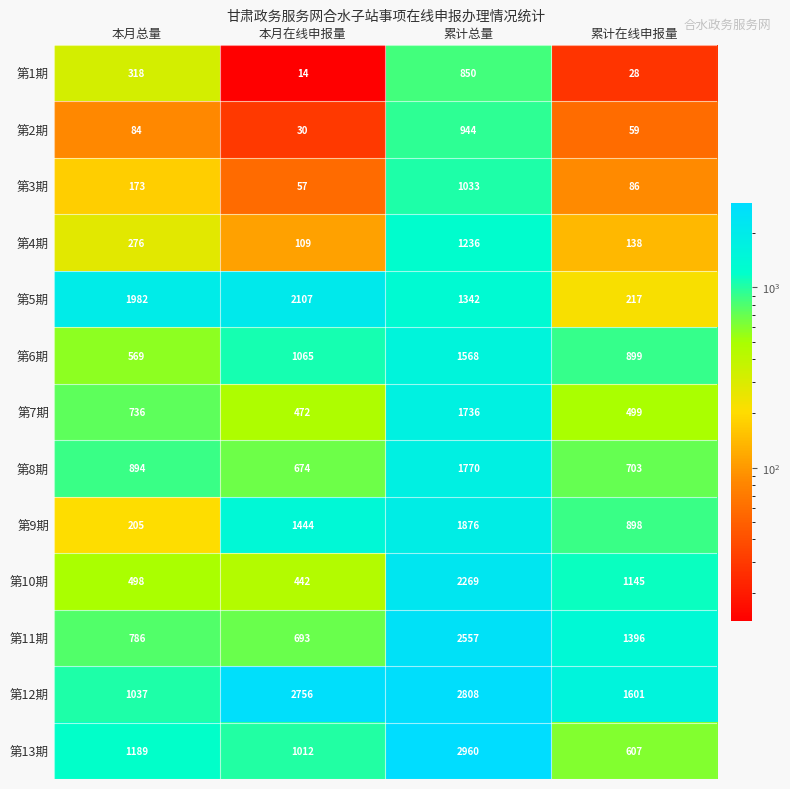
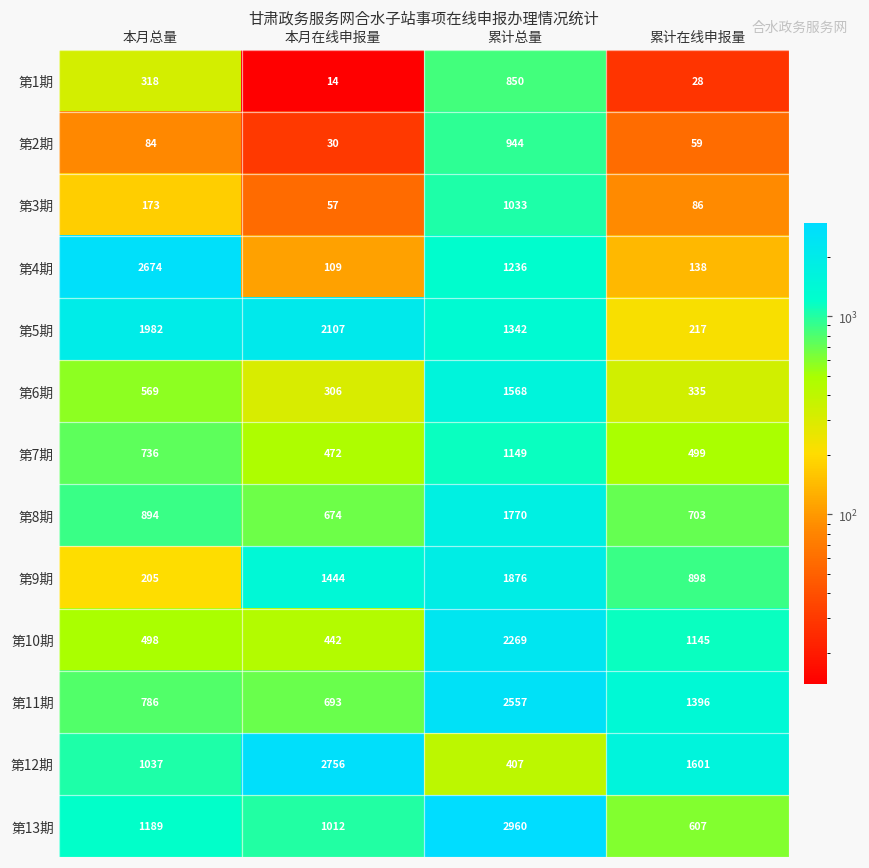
第4期, 本月总量: 276 -> 2674
第6期, 本月在线申报量: 1065 -> 306
第6期, 累计在线申报量: 899 -> 335
第7期, 累计总量: 1736 -> 1149
第12期, 累计总量: 2808 -> 407
